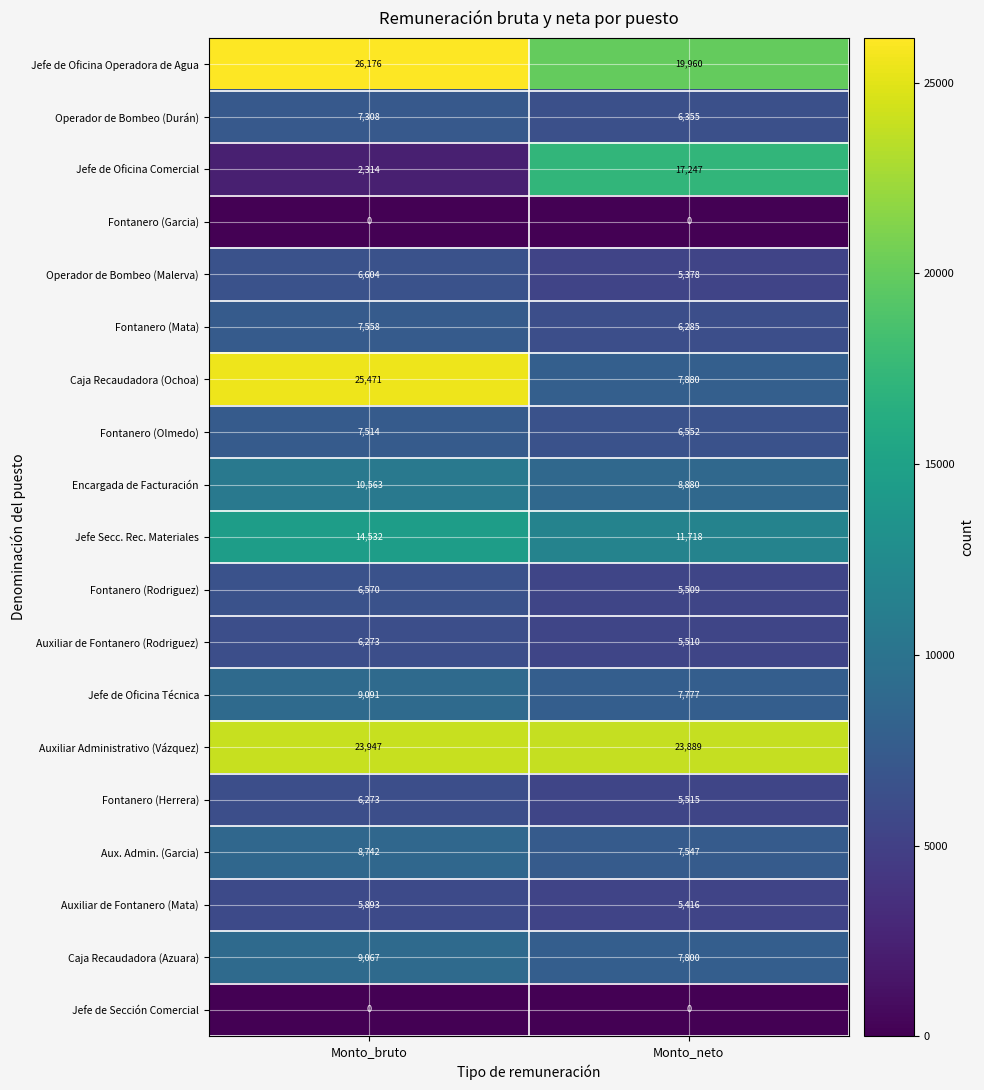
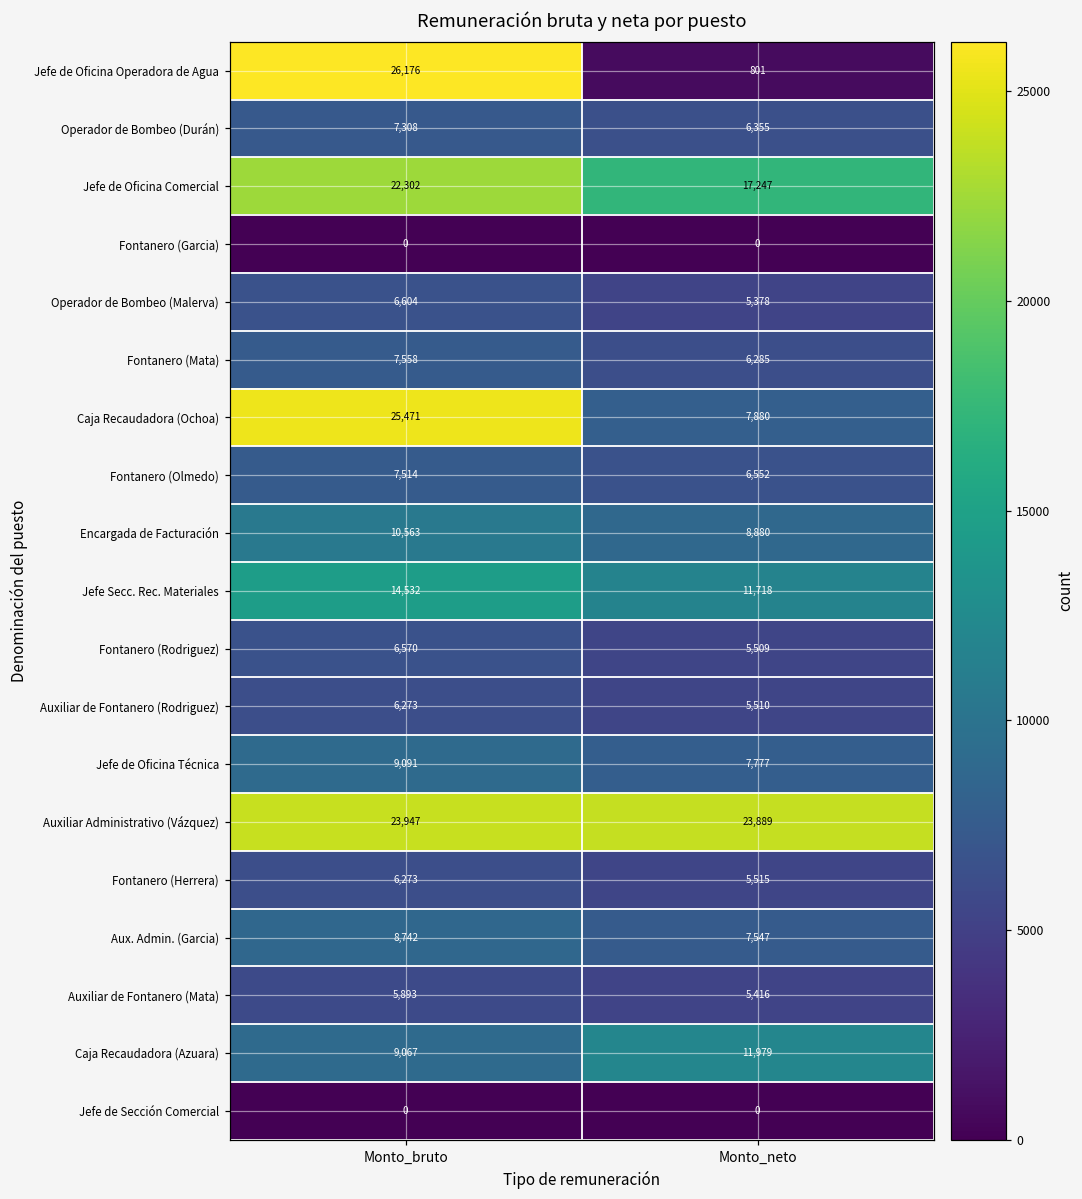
Jefe de Oficina Operadora de Agua, Monto_neto: 19,960 -> 801
Jefe de Oficina Comercial, Monto_bruto: 2,314 -> 22,302
Caja Recaudadora (Azuara), Monto_neto: 7,800 -> 11,979
